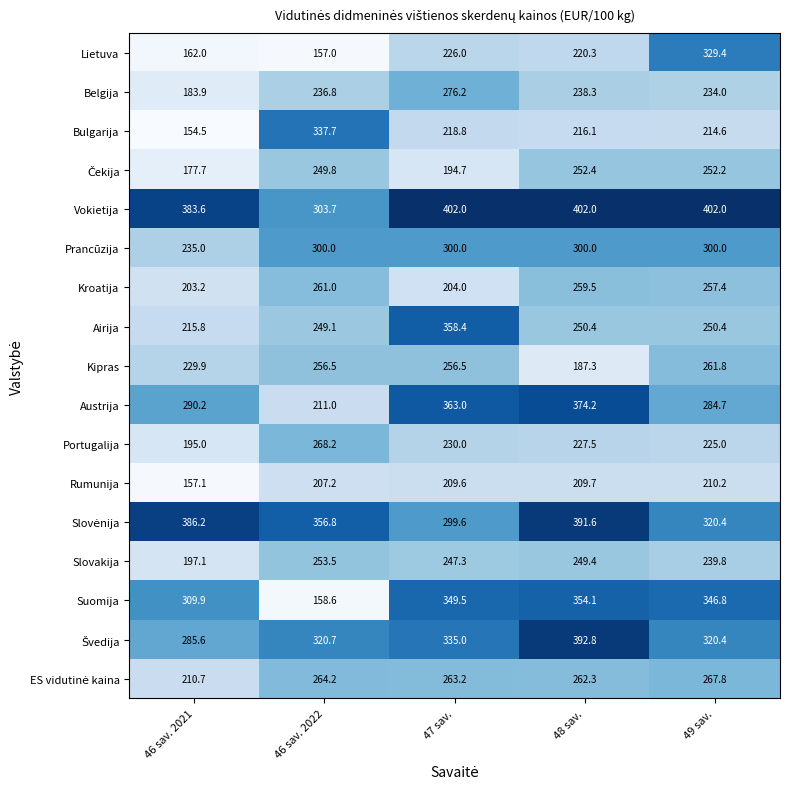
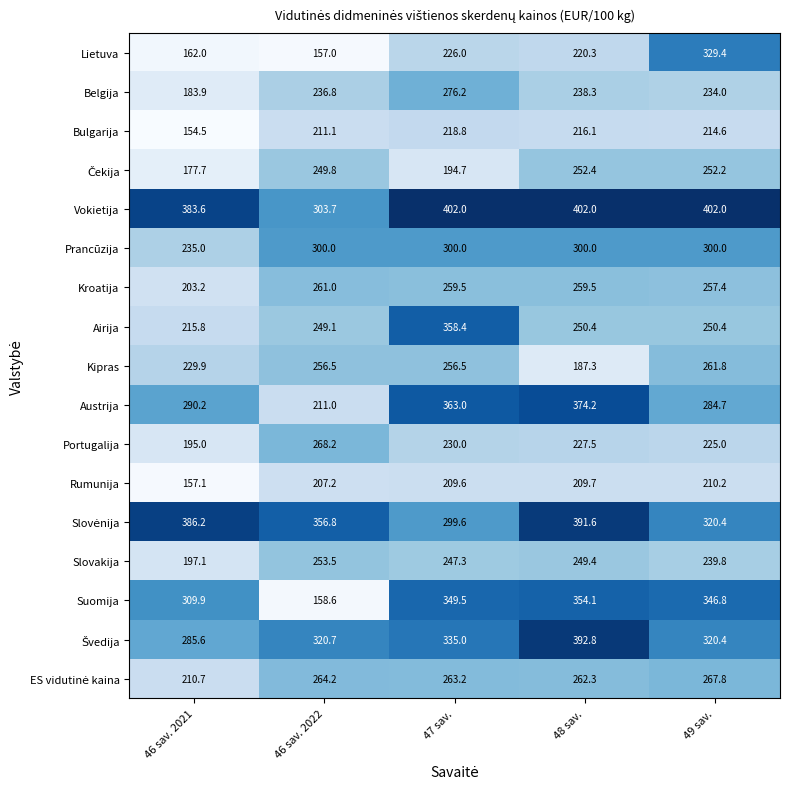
Bulgarija, 46 sav. 2022: 337.7 -> 211.1
Kroatija, 47 sav.: 204.0 -> 259.5
